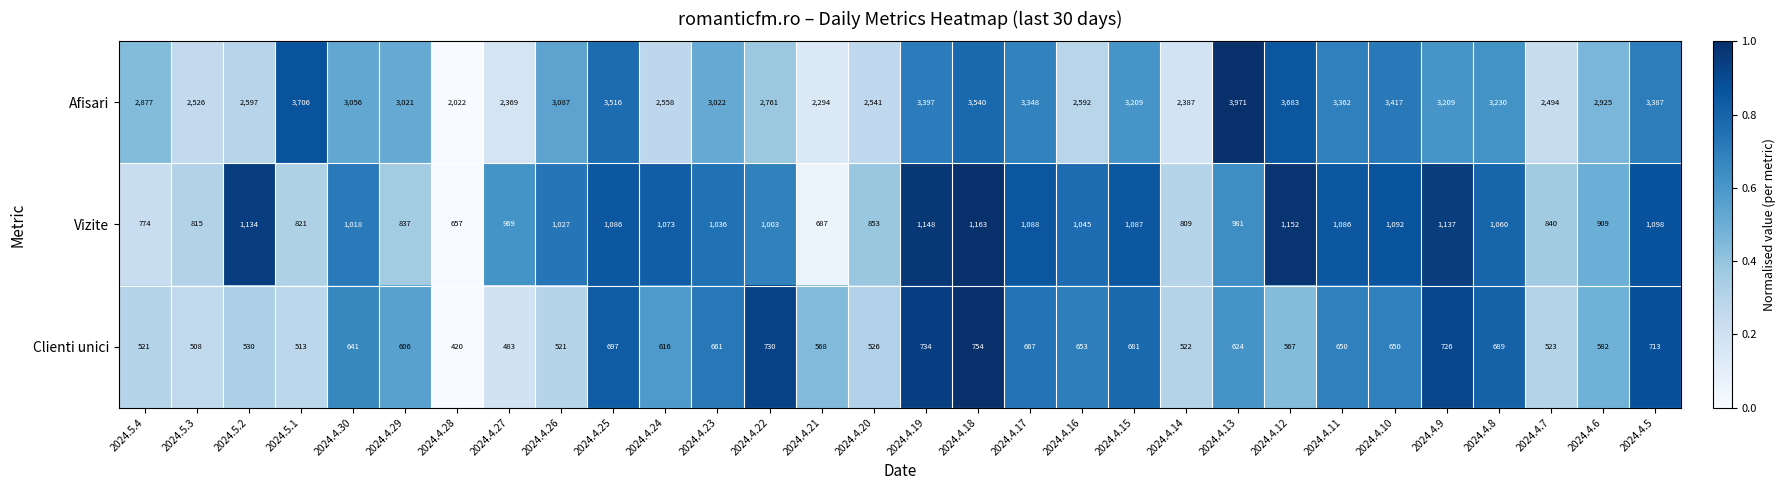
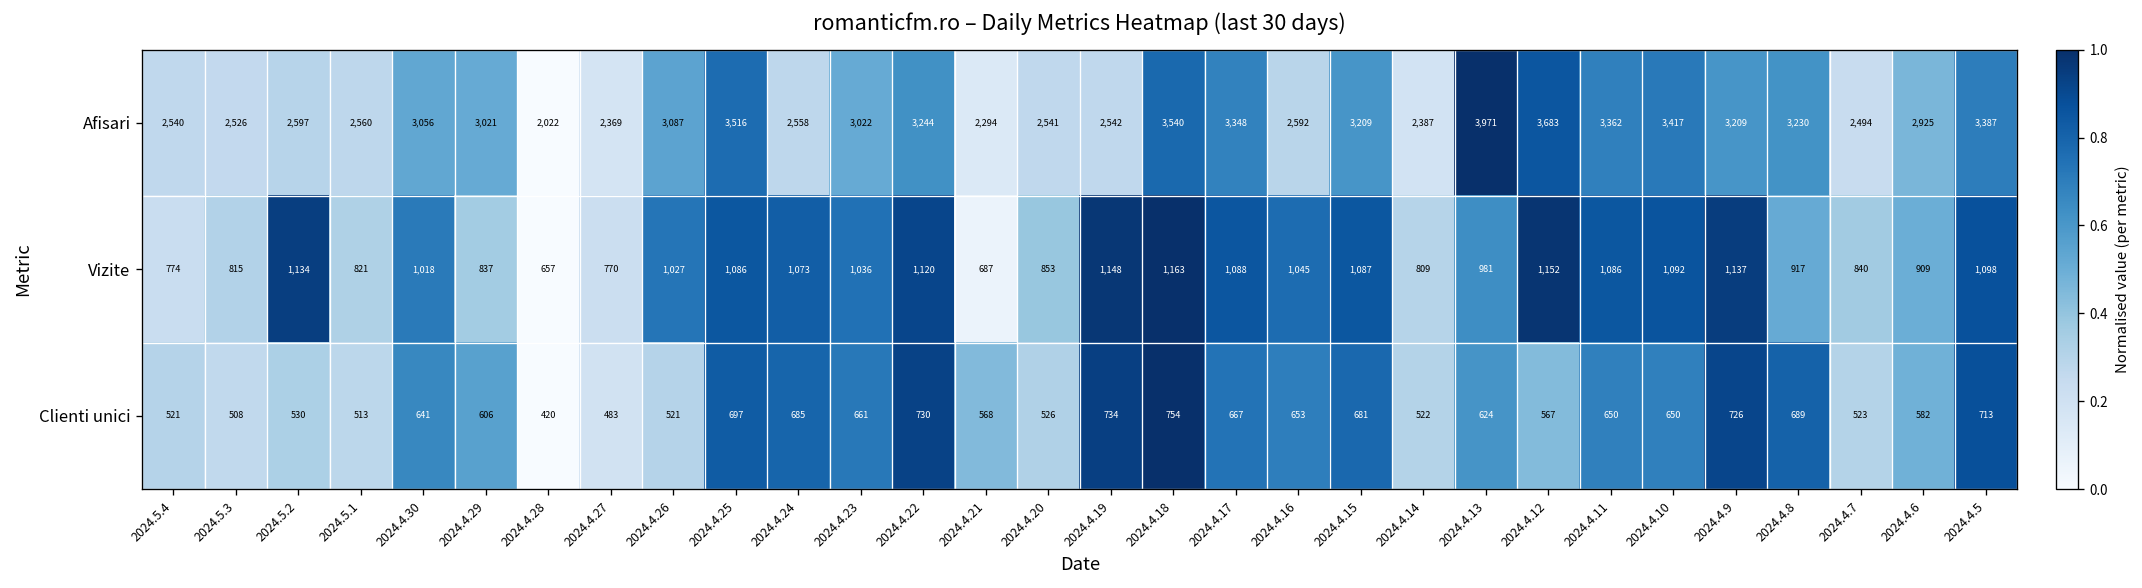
Afisari, 2024.5.4: 2,877 -> 2,540
Afisari, 2024.5.1: 3,706 -> 2,560
Afisari, 2024.4.22: 2,761 -> 3,244
Afisari, 2024.4.19: 3,397 -> 2,542
Vizite, 2024.4.27: 969 -> 770
Vizite, 2024.4.22: 1,003 -> 1,120
Vizite, 2024.4.8: 1,060 -> 917
Clienti unici, 2024.4.24: 616 -> 685
